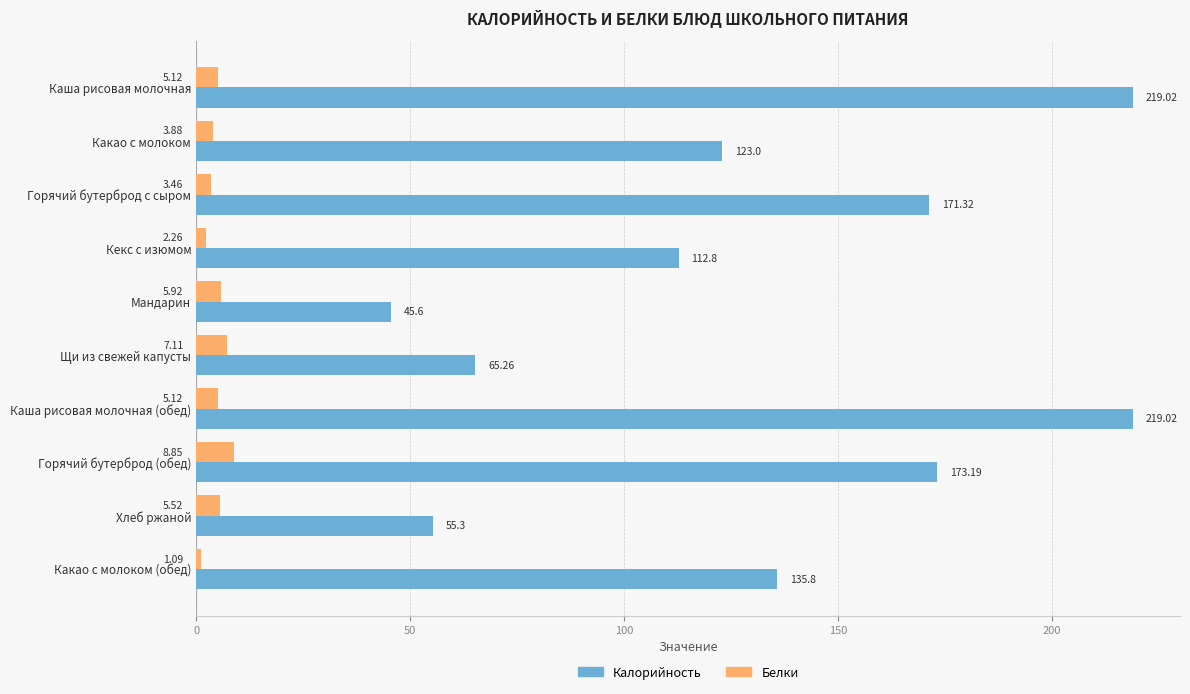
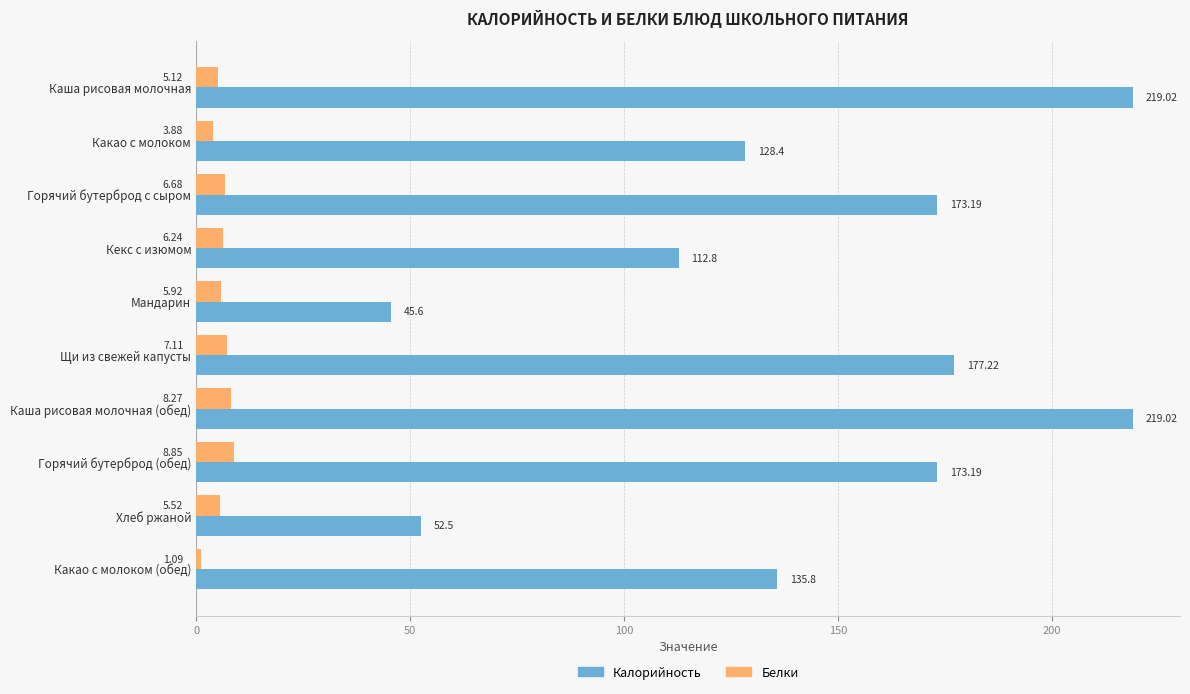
Калорийность, Какао с молоком: 123.0 -> 128.4
Белки, Горячий бутерброд с сыром: 3.46 -> 6.68
Калорийность, Горячий бутерброд с сыром: 171.32 -> 173.19
Белки, Кекс с изюмом: 2.26 -> 6.24
Калорийность, Щи из свежей капусты: 65.26 -> 177.22
Белки, Каша рисовая молочная (обед): 5.12 -> 8.27
Калорийность, Хлеб ржаной: 55.3 -> 52.5
